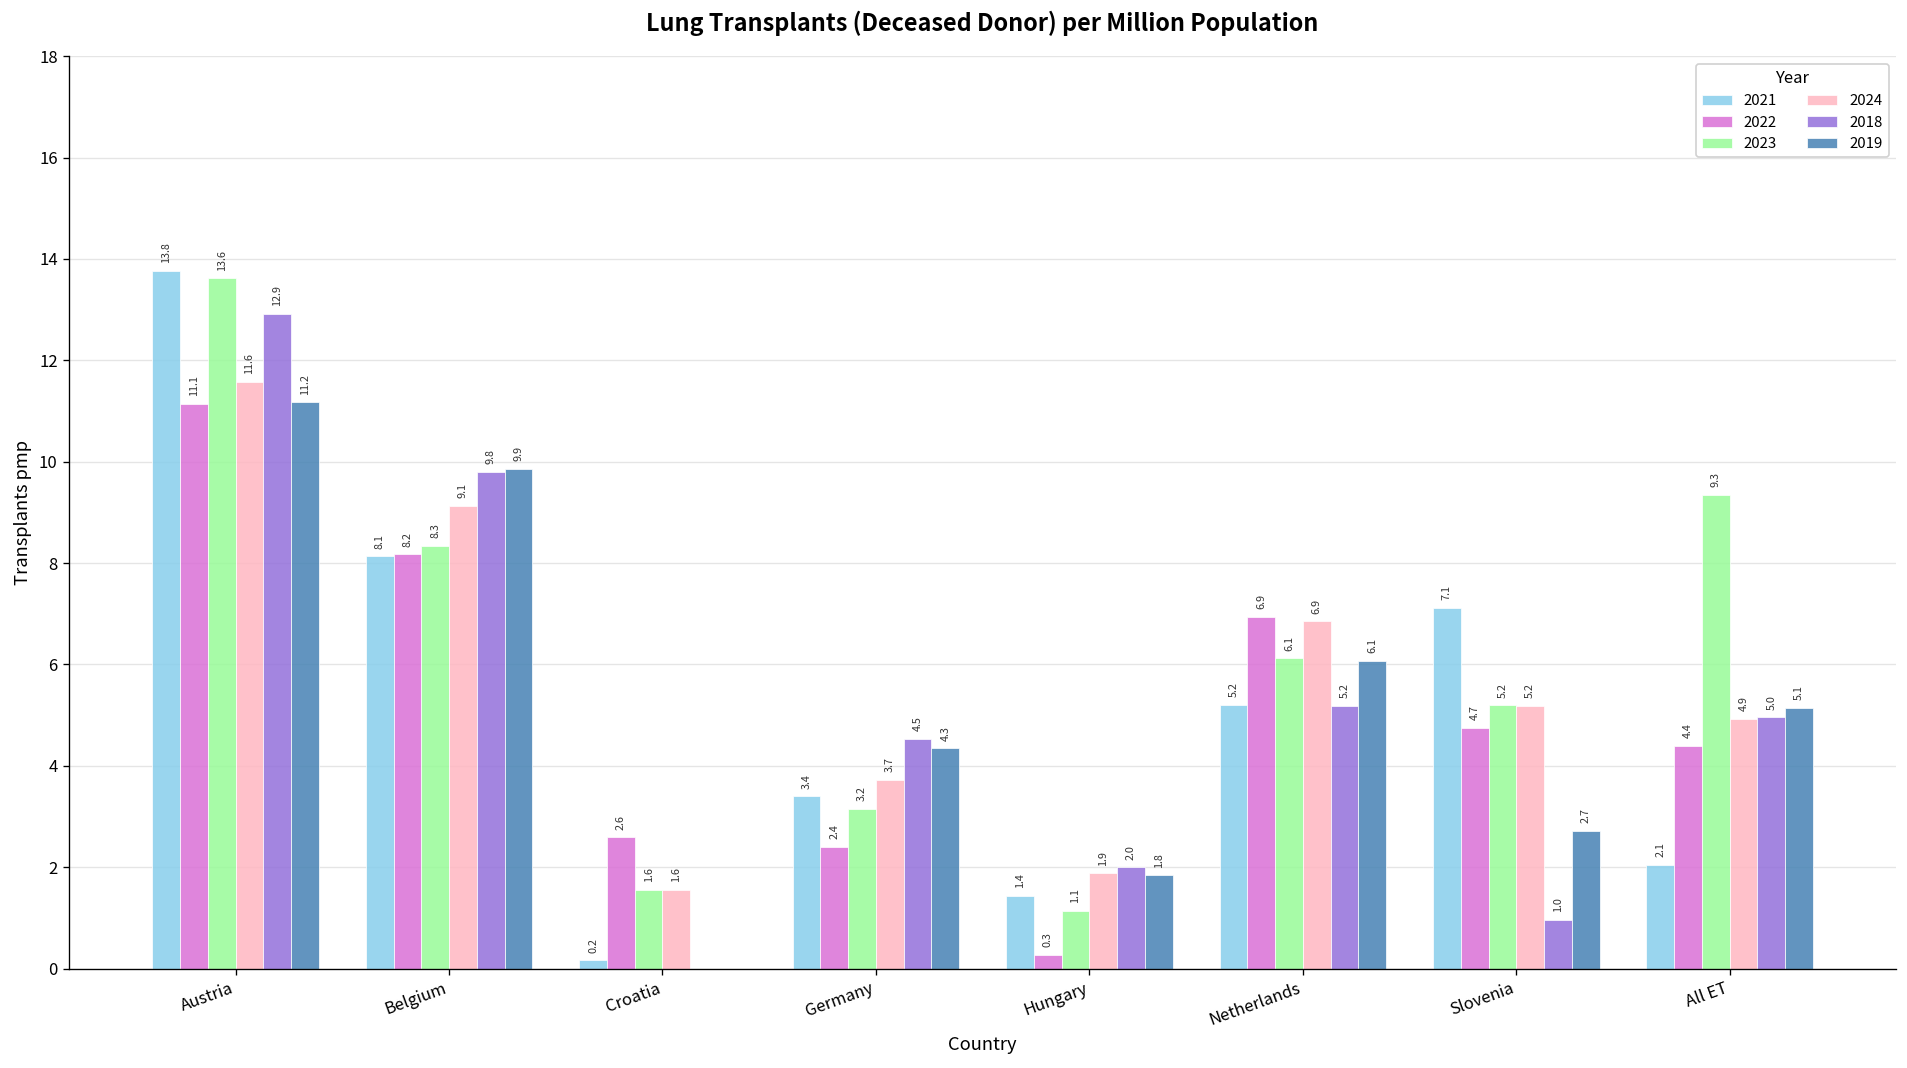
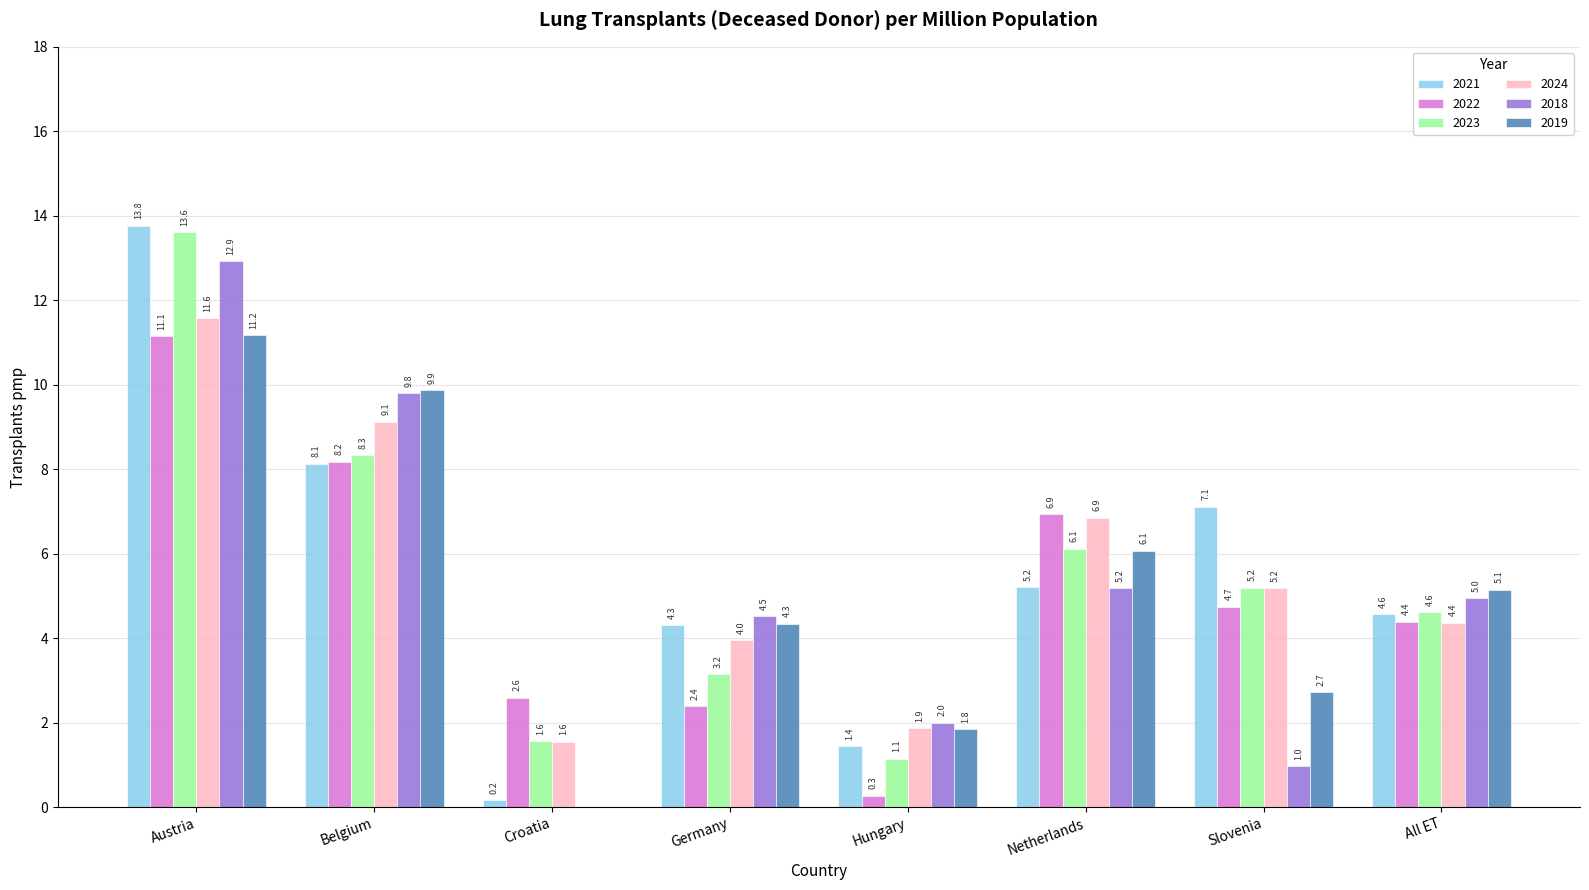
2021, Germany: 3.4 -> 4.3
2024, Germany: 3.7 -> 4.0
2021, All ET: 2.1 -> 4.6
2023, All ET: 9.3 -> 4.6
2024, All ET: 4.9 -> 4.4
